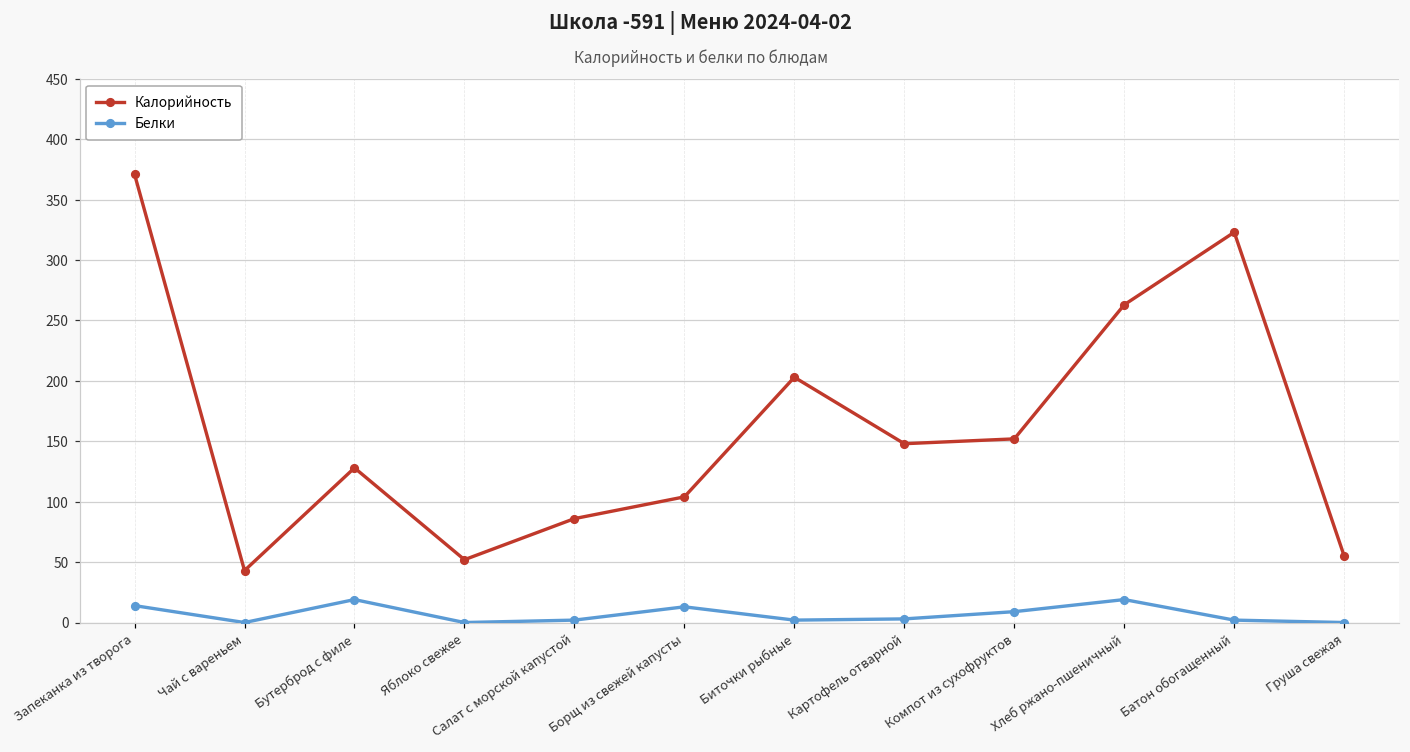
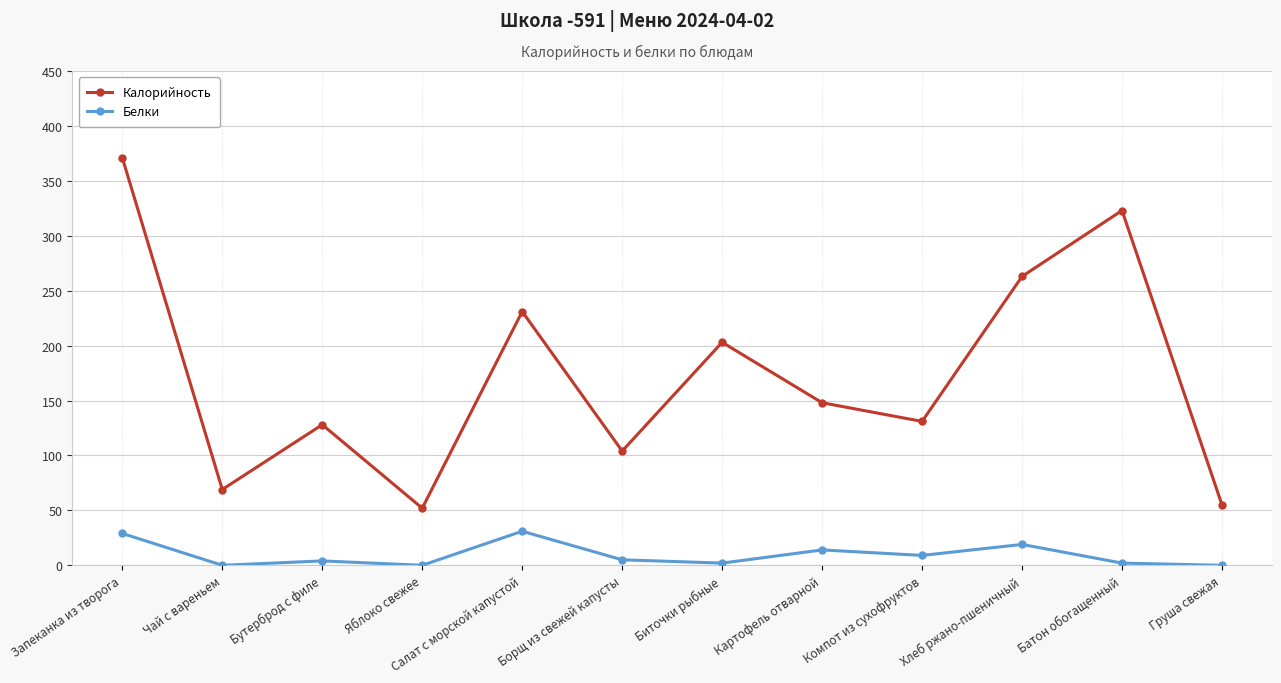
Белки, Запеканка из творога: 14 -> 29
Калорийность, Чай с вареньем: 43 -> 69
Белки, Бутерброд с филе: 19 -> 4
Калорийность, Салат с морской капустой: 86 -> 231
Белки, Салат с морской капустой: 2 -> 31
Белки, Борщ из свежей капусты: 13 -> 5
Белки, Картофель отварной: 3 -> 14
Калорийность, Компот из сухофруктов: 152 -> 131
